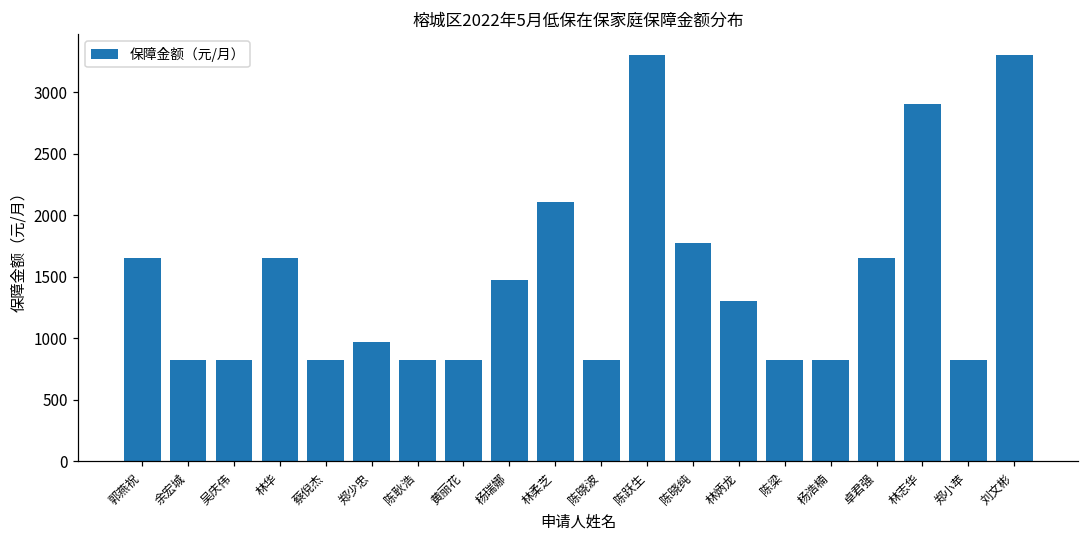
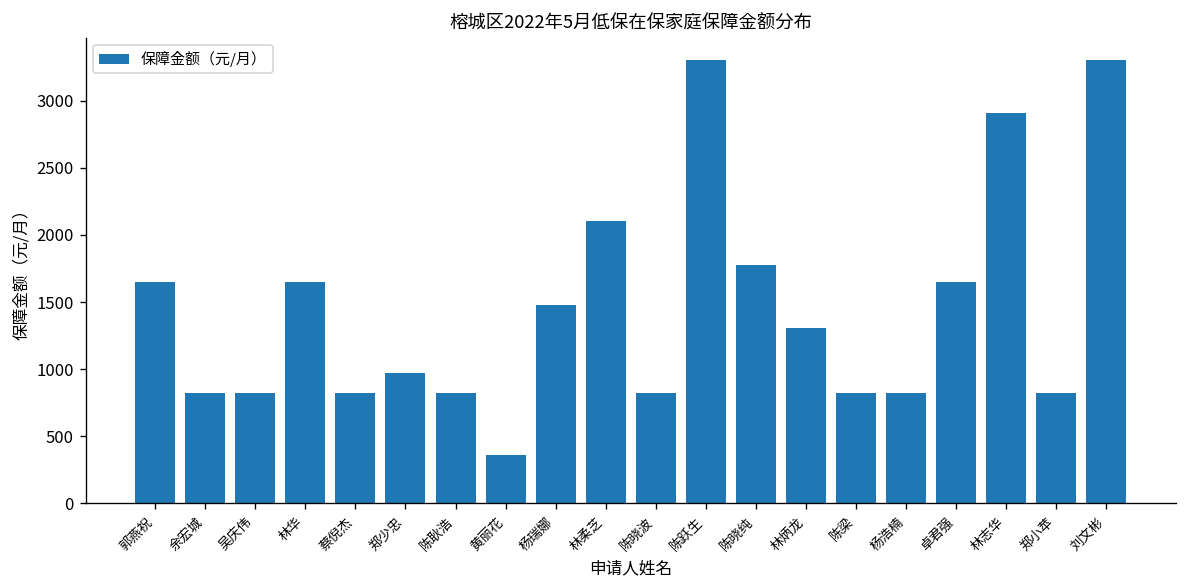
黄丽花: 830 -> 360
